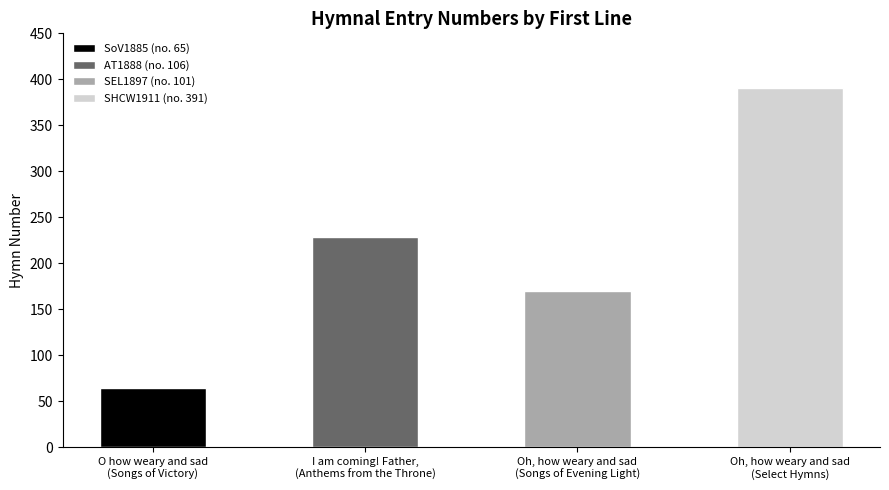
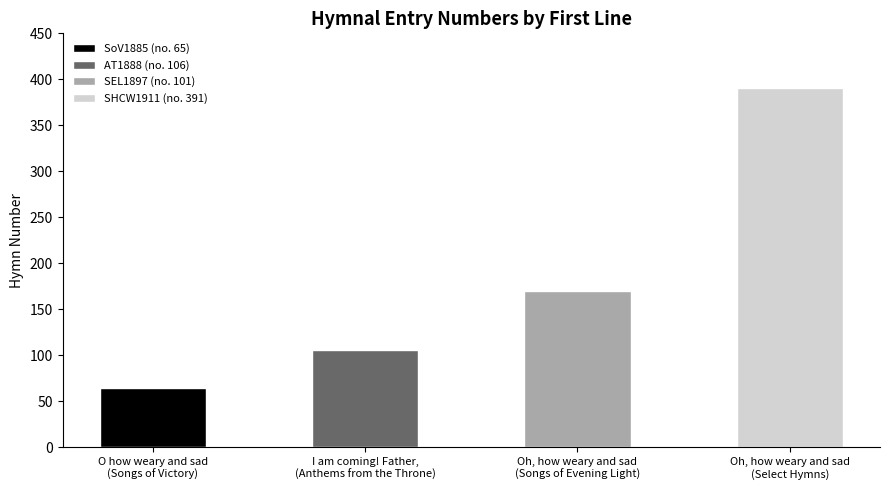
I am coming! Father, (Anthems from the Throne): 230 -> 110
